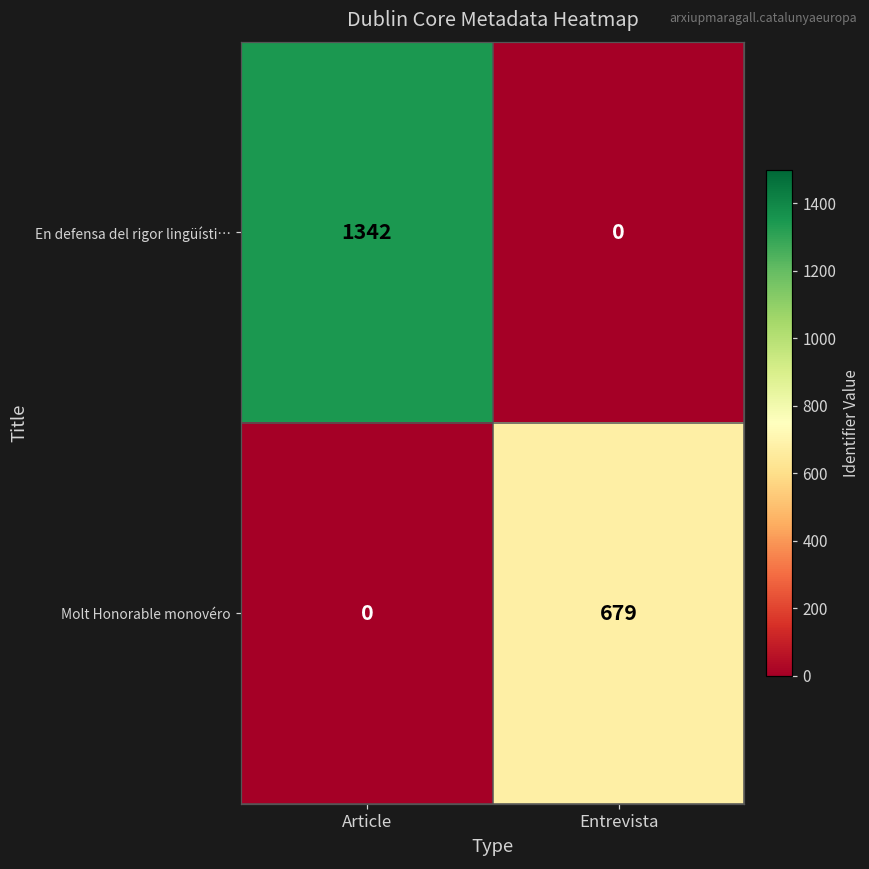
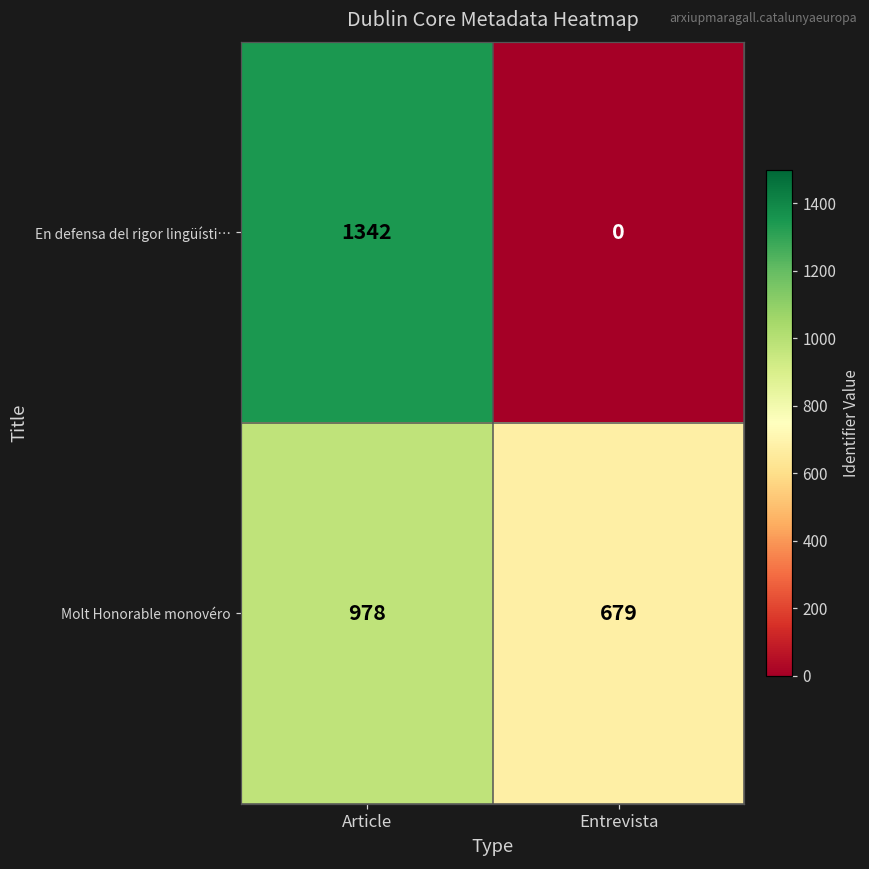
Molt Honorable monovéro, Article: 0 -> 978
